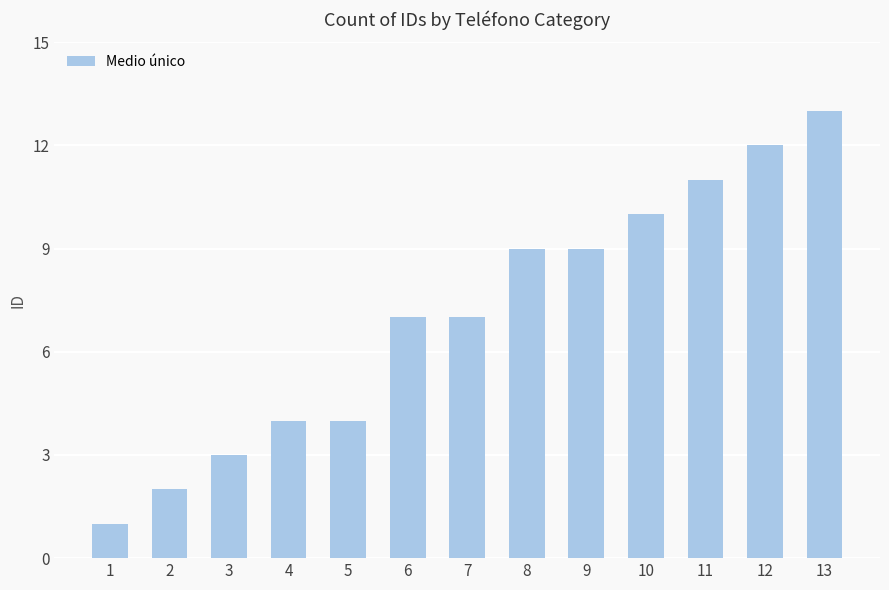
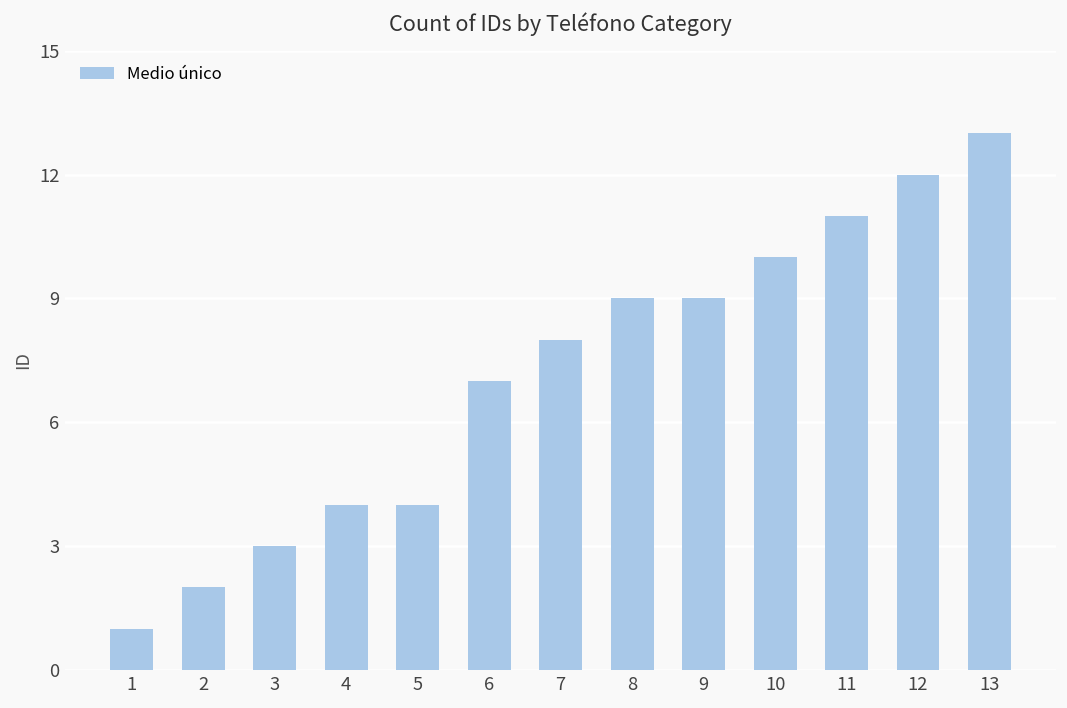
7: 7 -> 8
